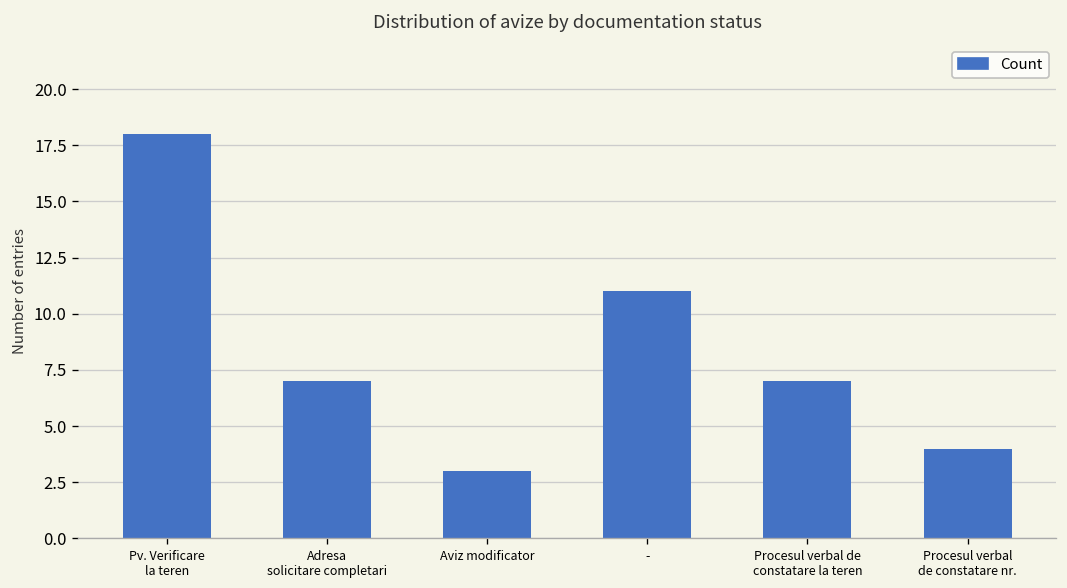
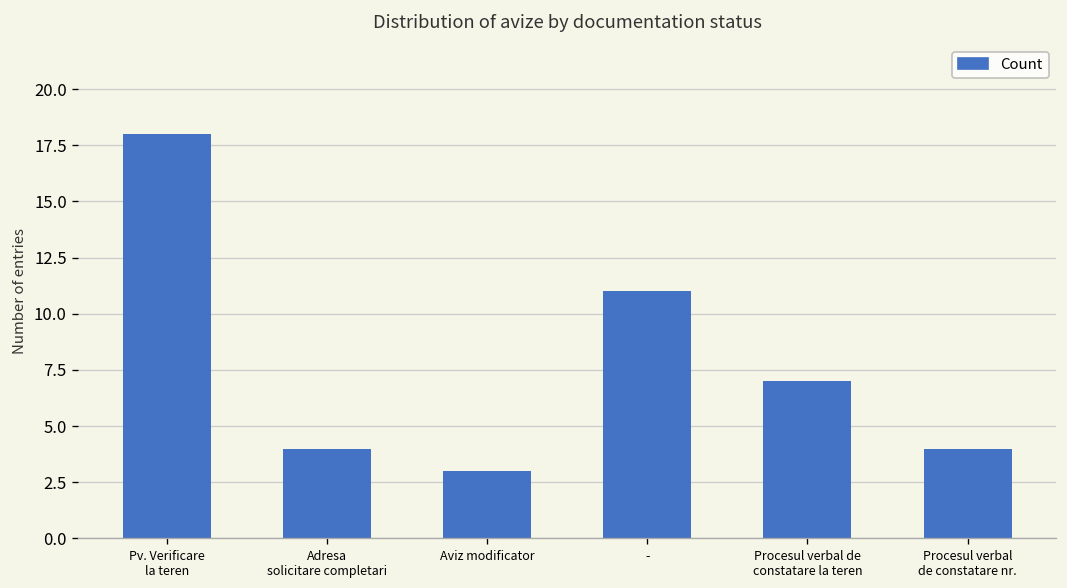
Adresa solicitare completari: 7 -> 4
